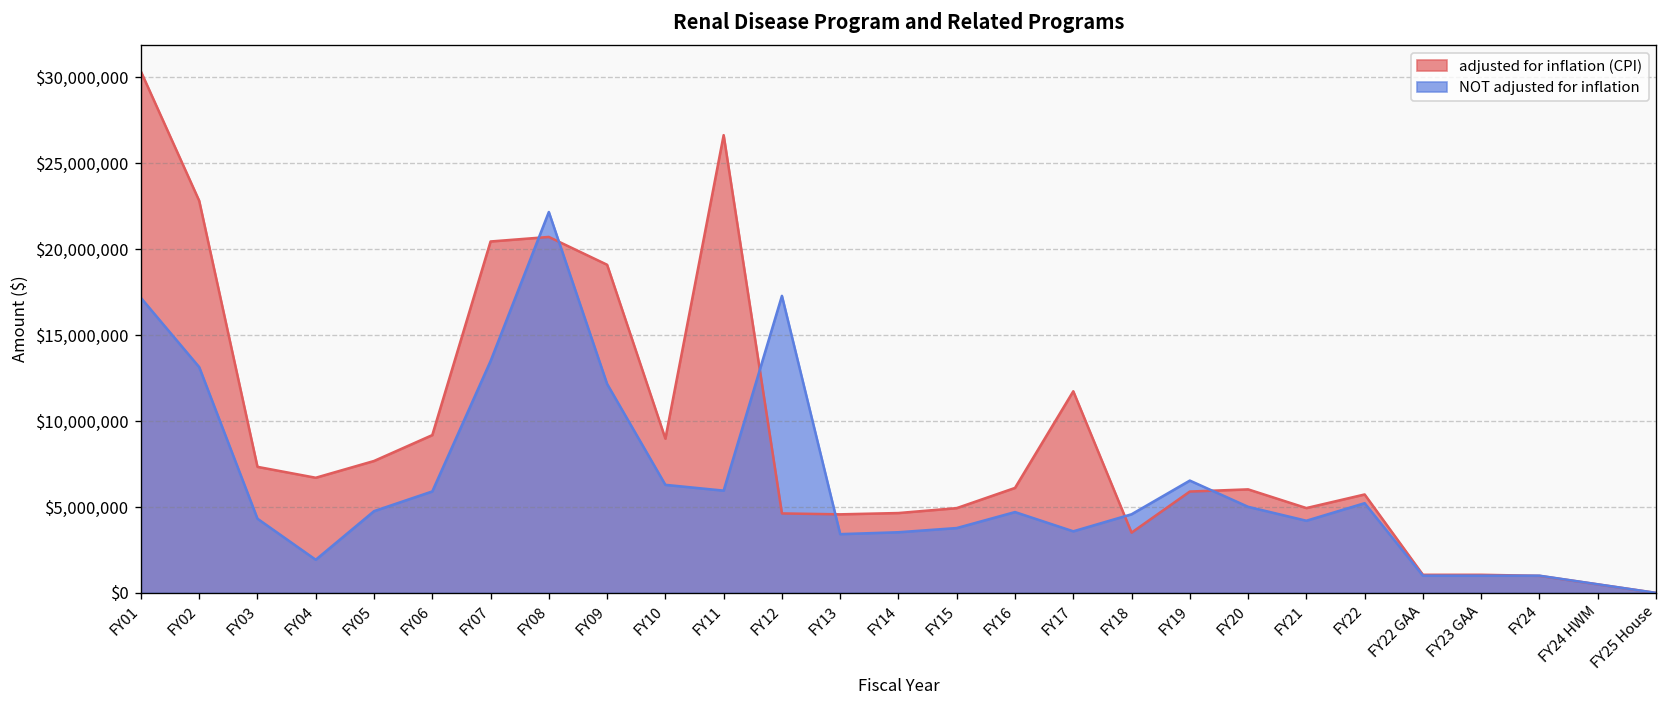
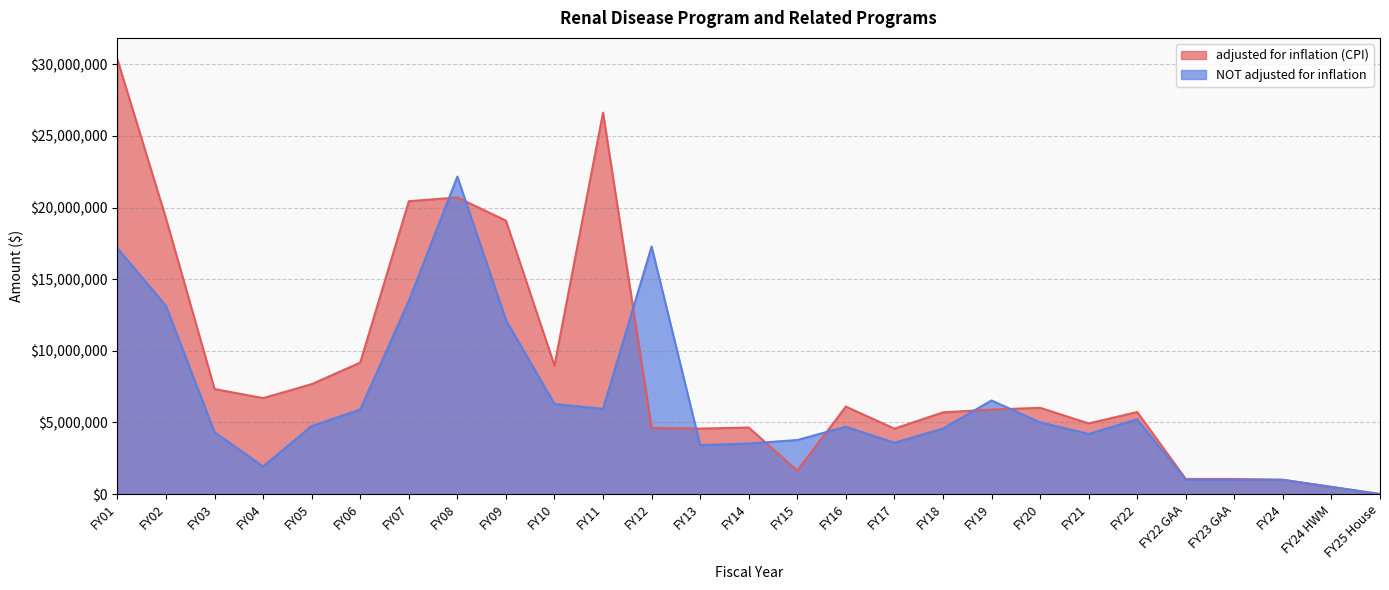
adjusted for inflation (CPI), FY02: $22,800,000 -> $19,200,000
adjusted for inflation (CPI), FY15: $4,900,000 -> $1,600,000
adjusted for inflation (CPI), FY17: $11,700,000 -> $4,600,000
adjusted for inflation (CPI), FY18: $3,500,000 -> $5,700,000
